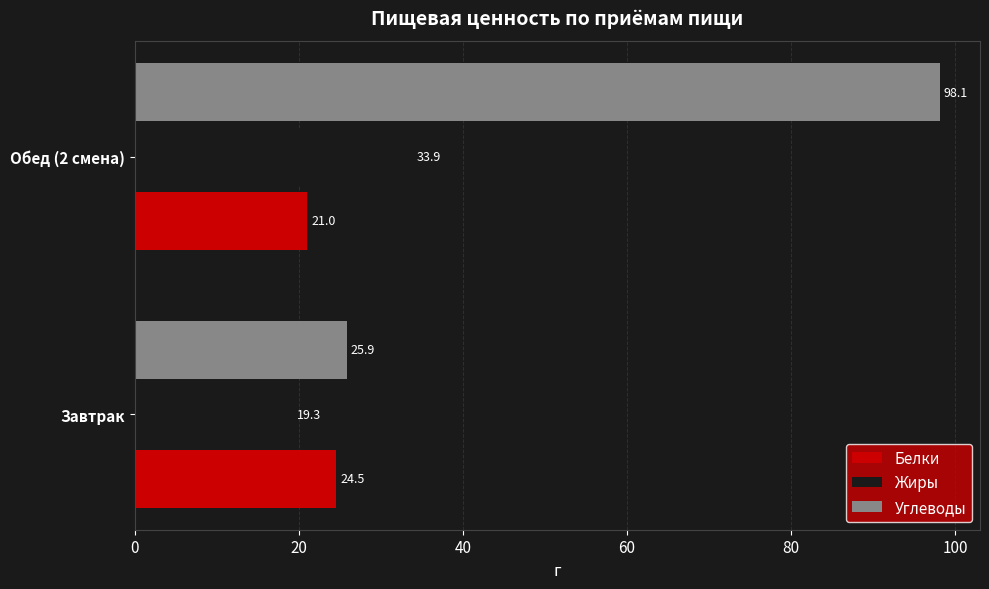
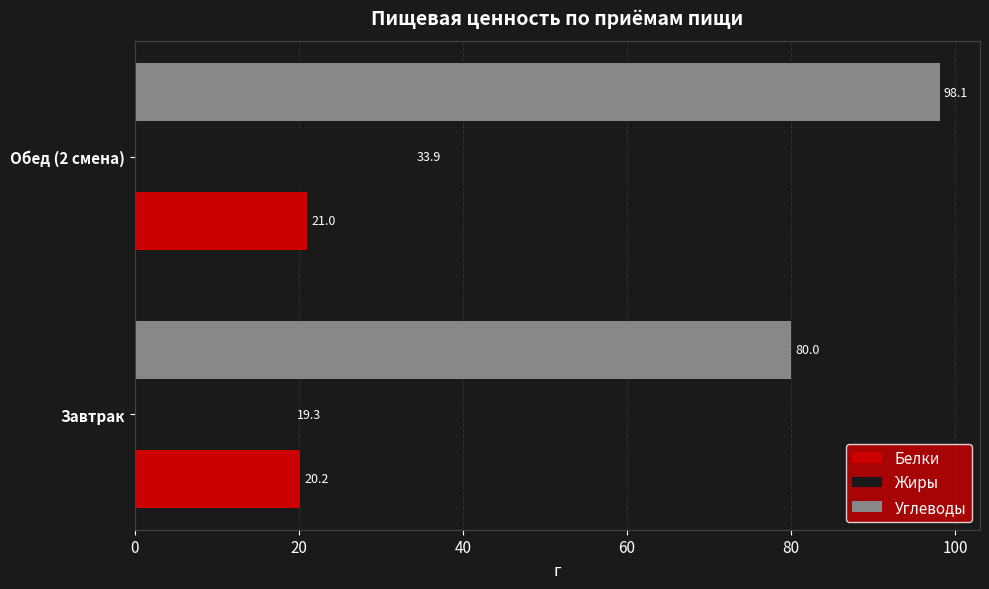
Углеводы, Завтрак: 25.9 -> 80.0
Белки, Завтрак: 24.5 -> 20.2
